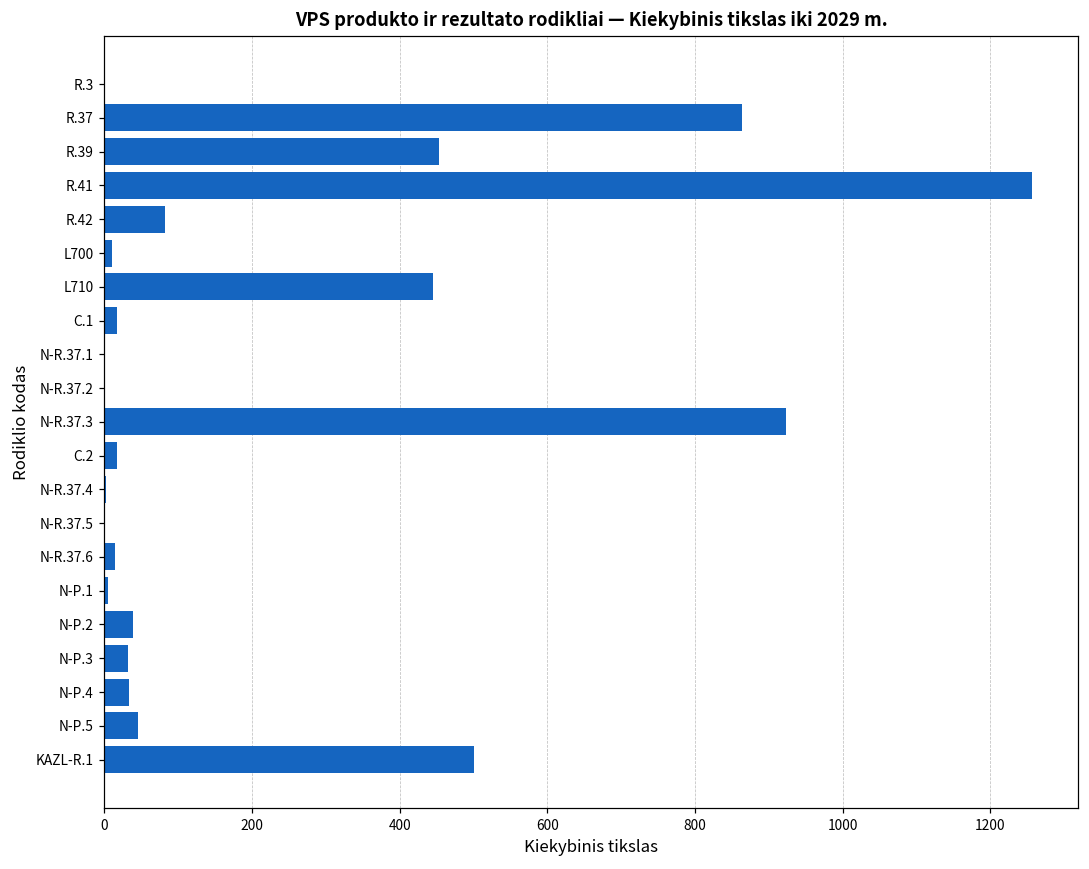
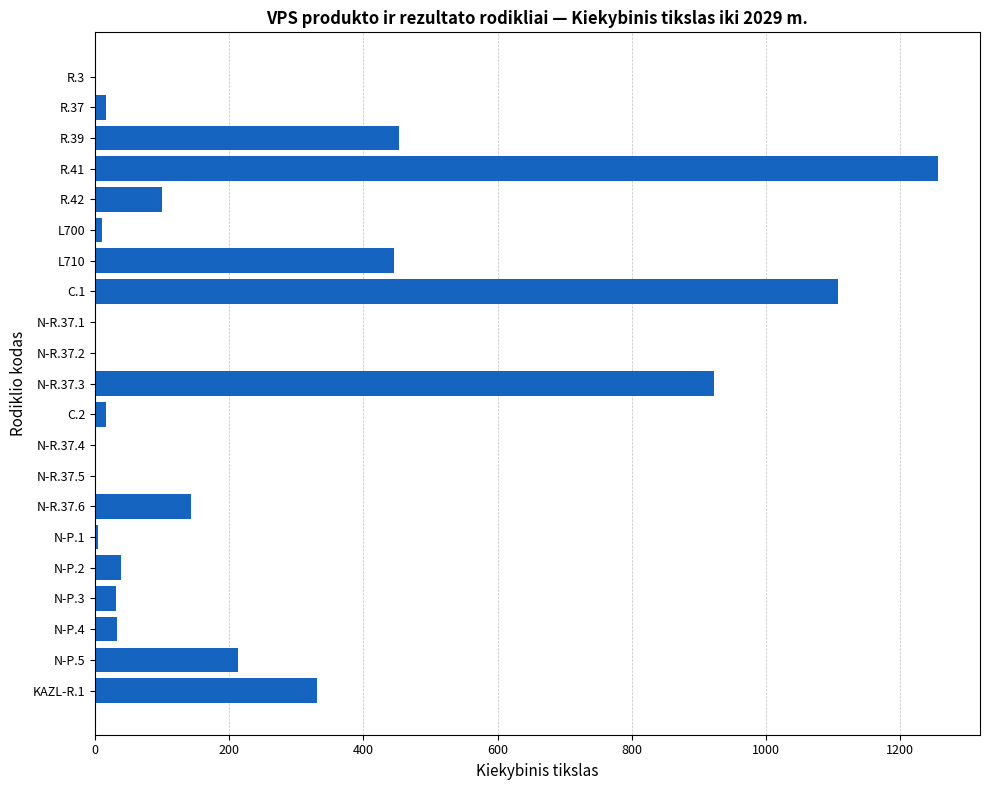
R.37: 860 -> 20
R.42: 80 -> 100
C.1: 20 -> 1110
N-R.37.6: 20 -> 140
N-P.5: 50 -> 210
KAZL-R.1: 500 -> 330
